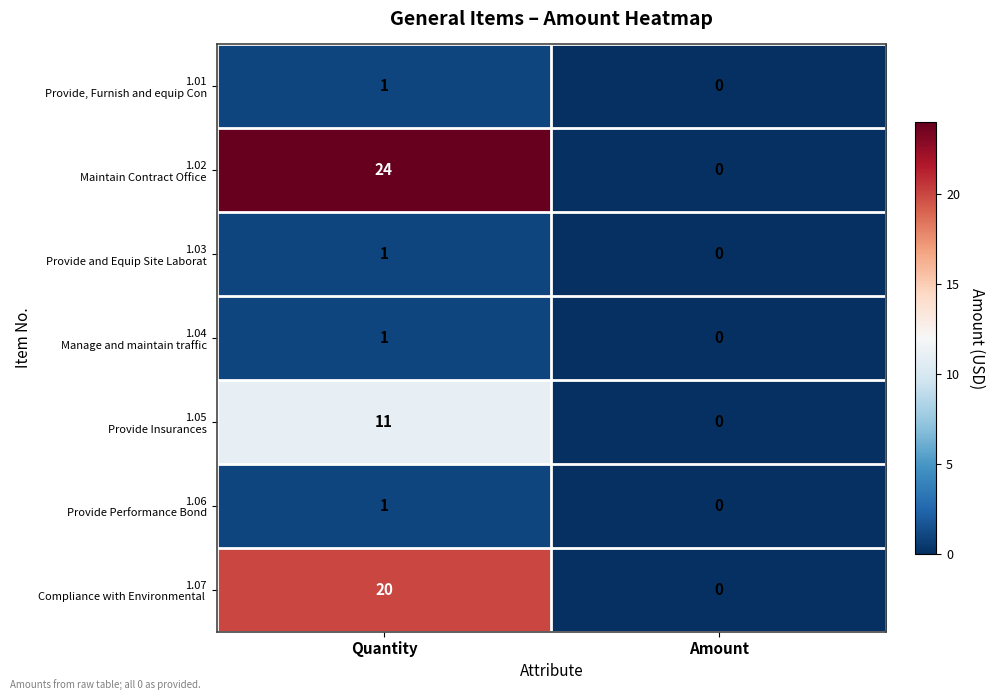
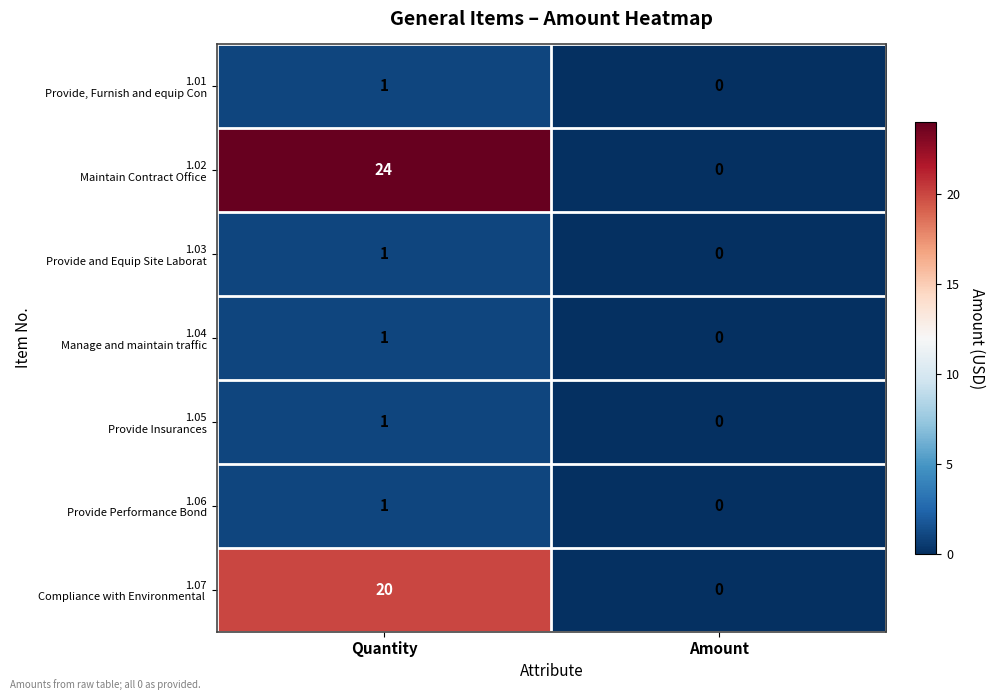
1.05 Provide Insurances, Quantity: 11 -> 1
